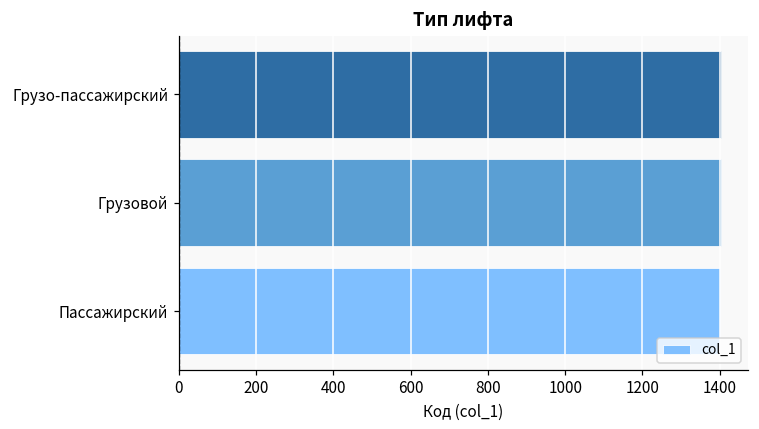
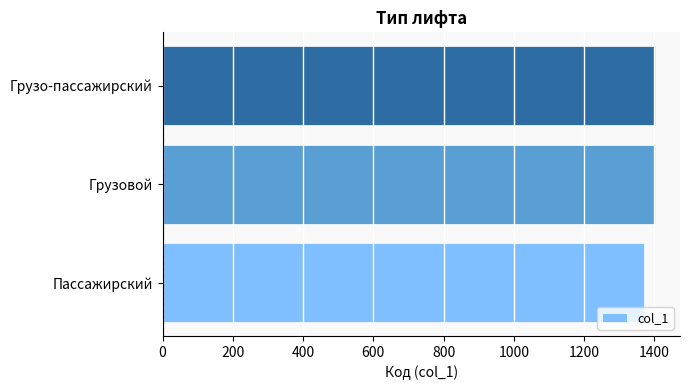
Пассажирский: 1400 -> 1370
